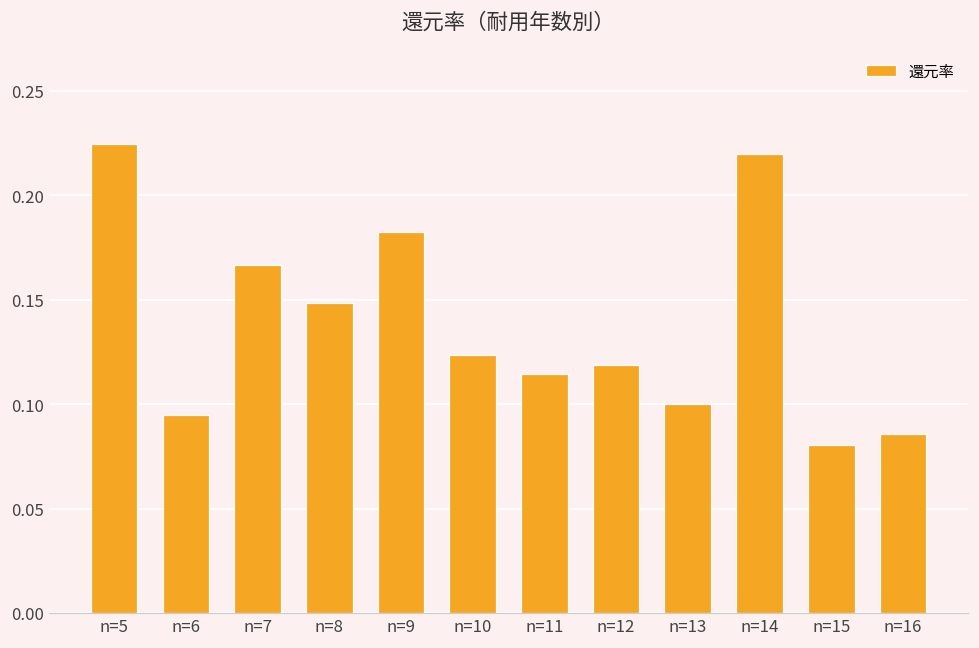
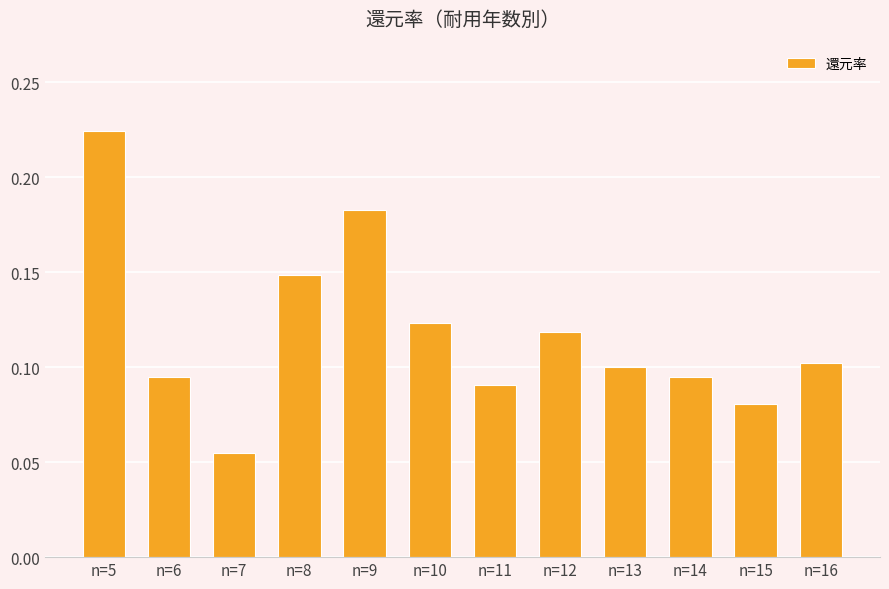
n=7: 0.167 -> 0.055
n=11: 0.114 -> 0.091
n=14: 0.220 -> 0.095
n=16: 0.086 -> 0.102
